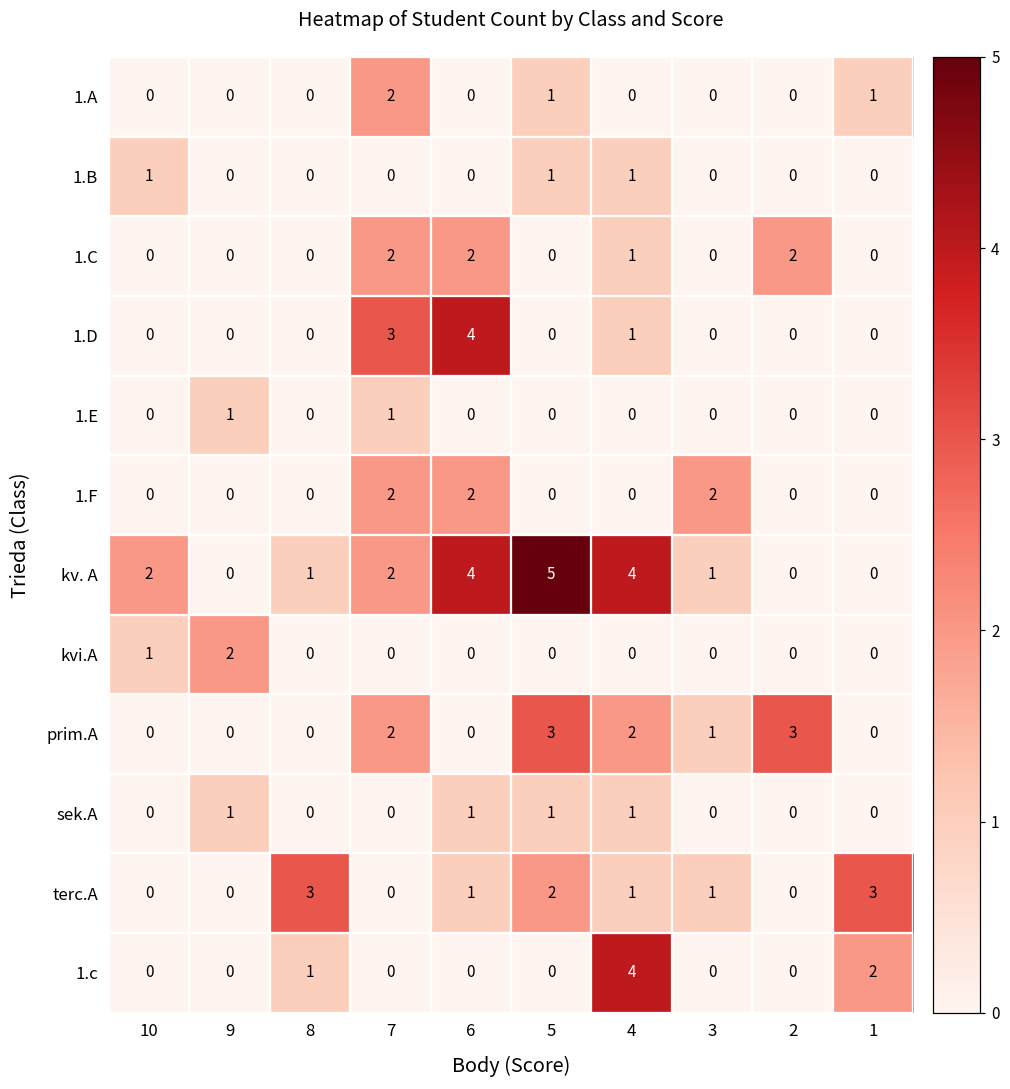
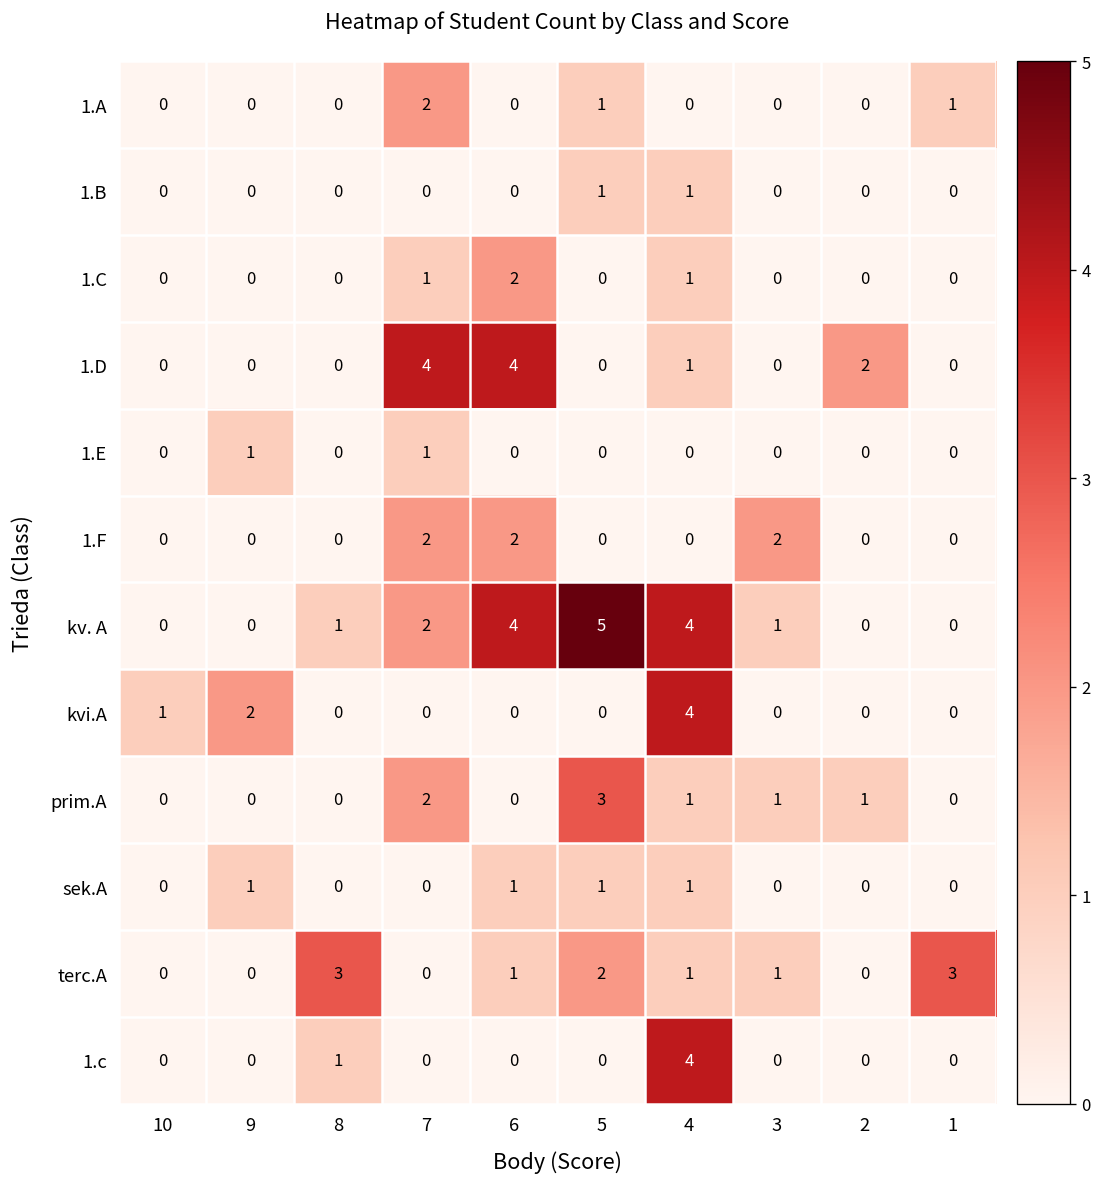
1.B, 10: 1 -> 0
1.C, 7: 2 -> 1
1.C, 2: 2 -> 0
1.D, 7: 3 -> 4
1.D, 2: 0 -> 2
kv. A, 10: 2 -> 0
kvi.A, 4: 0 -> 4
prim.A, 4: 2 -> 1
prim.A, 2: 3 -> 1
1.c, 1: 2 -> 0
